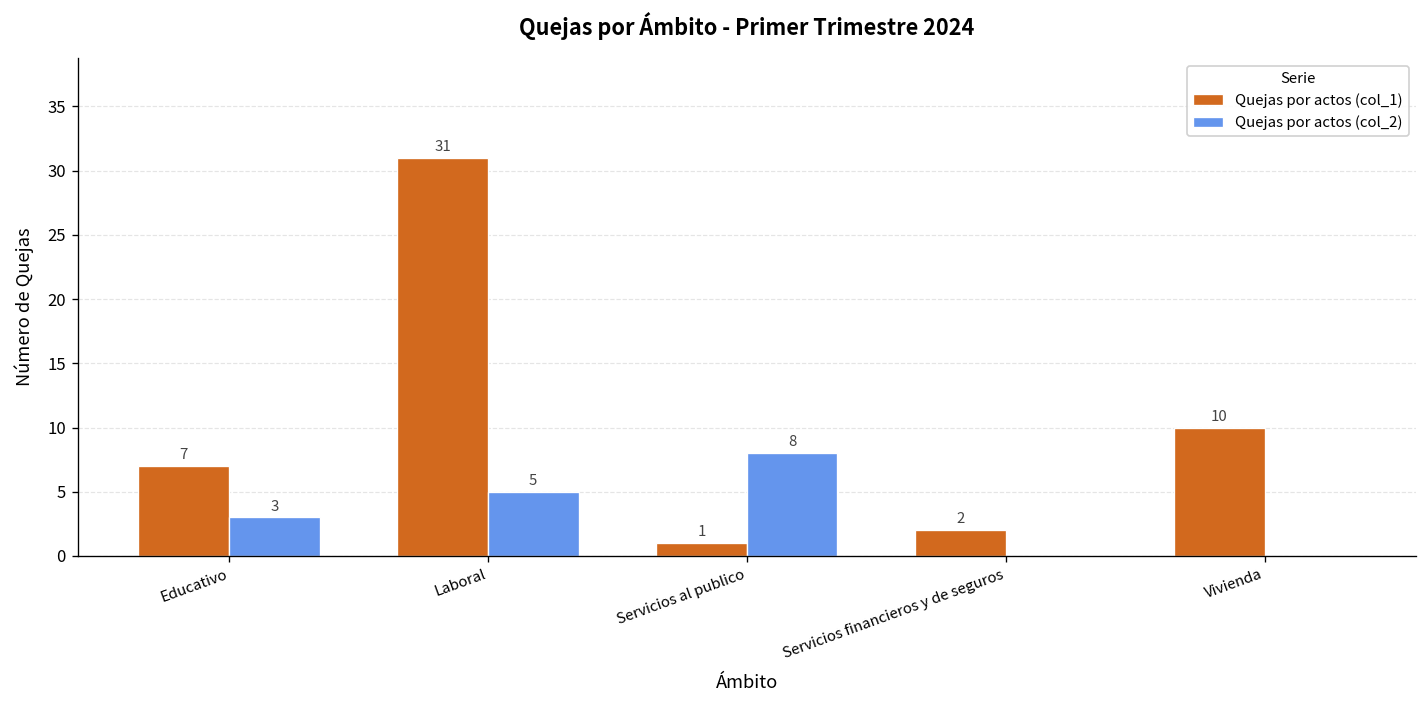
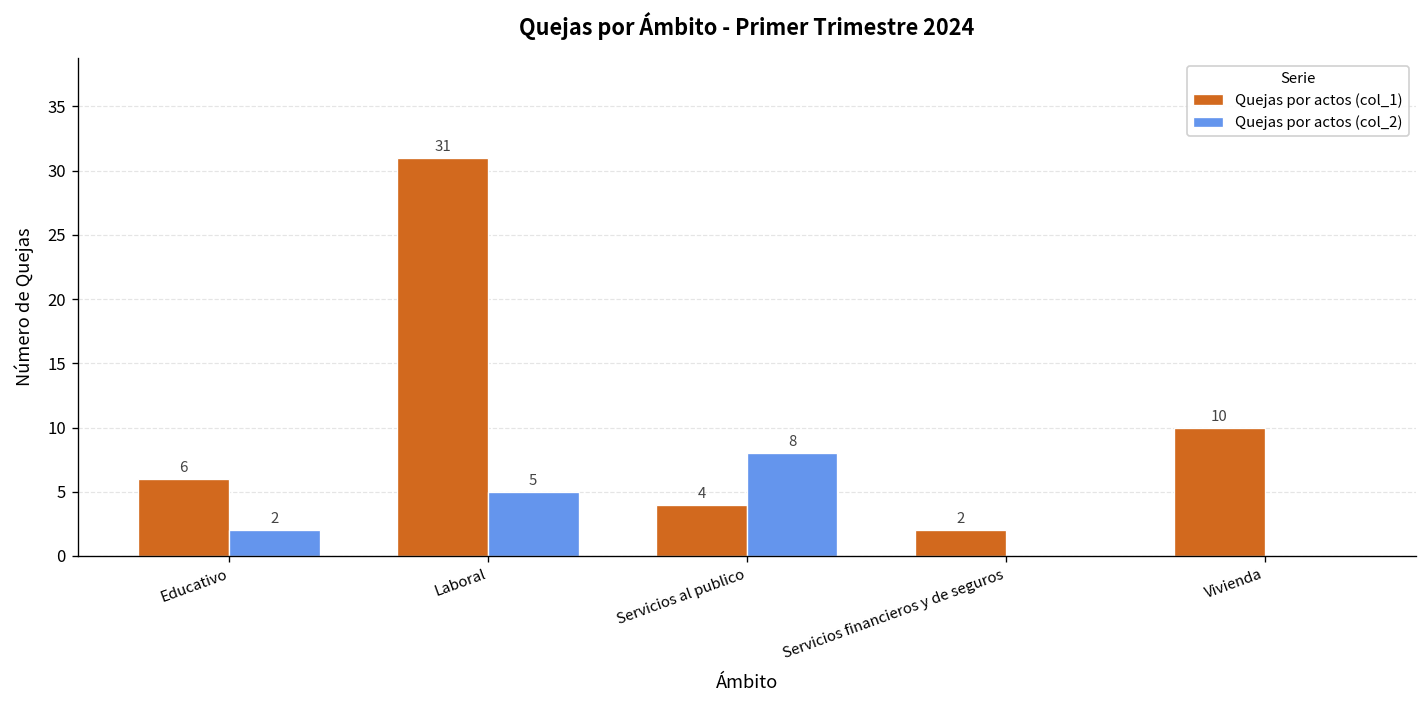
Quejas por actos (col_1), Educativo: 7 -> 6
Quejas por actos (col_2), Educativo: 3 -> 2
Quejas por actos (col_1), Servicios al publico: 1 -> 4
